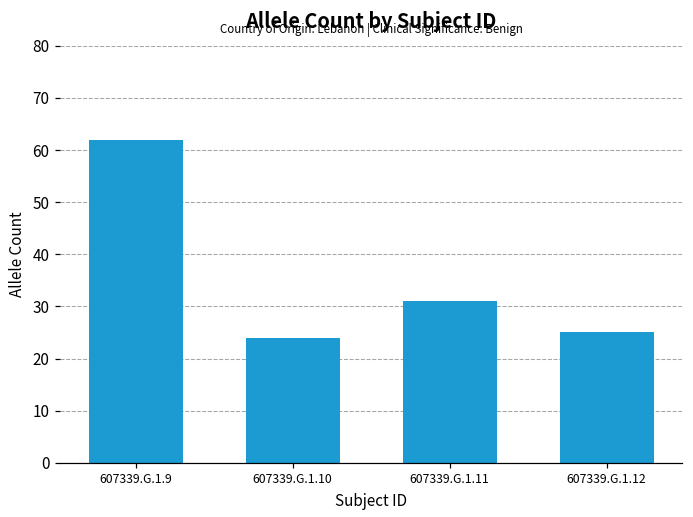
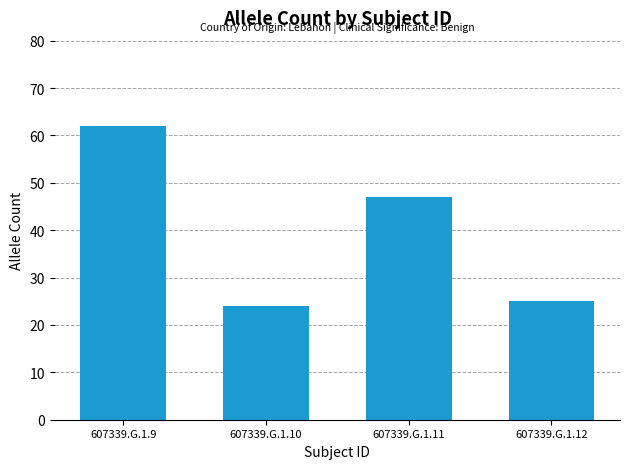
607339.G.1.11: 31 -> 47
